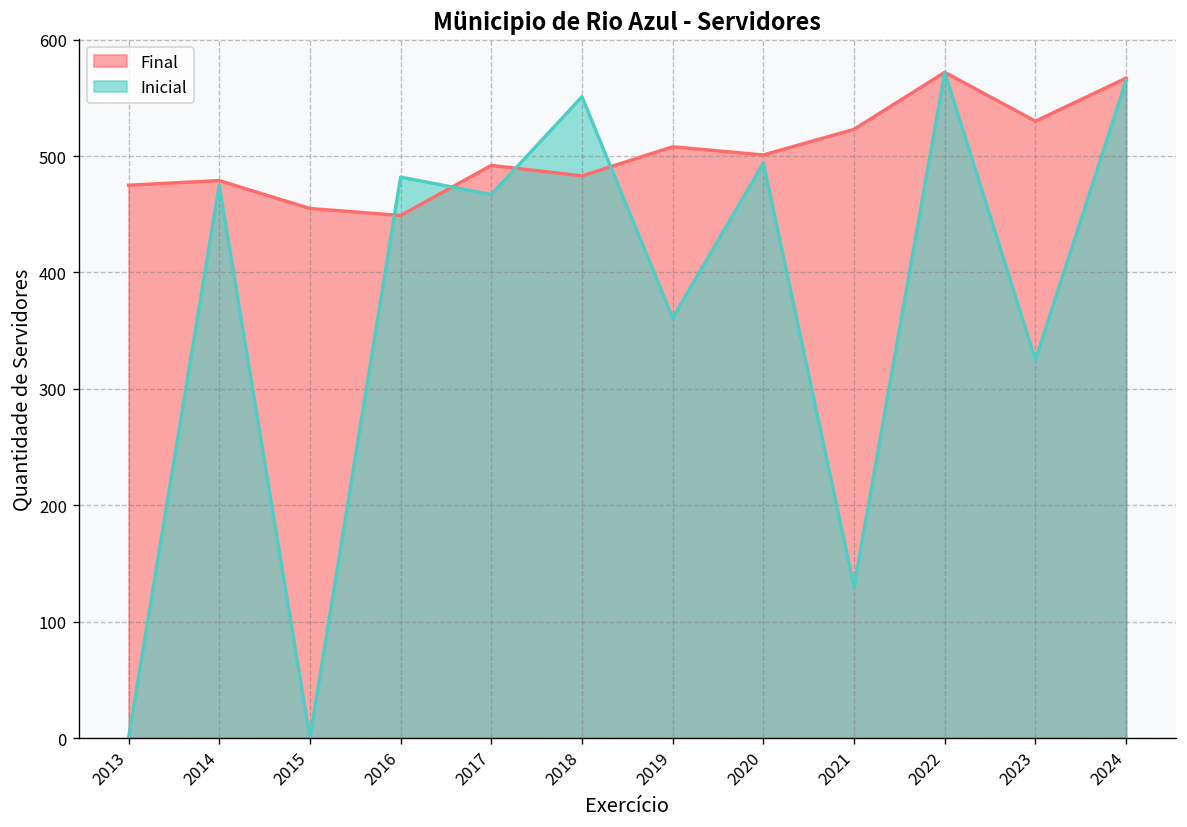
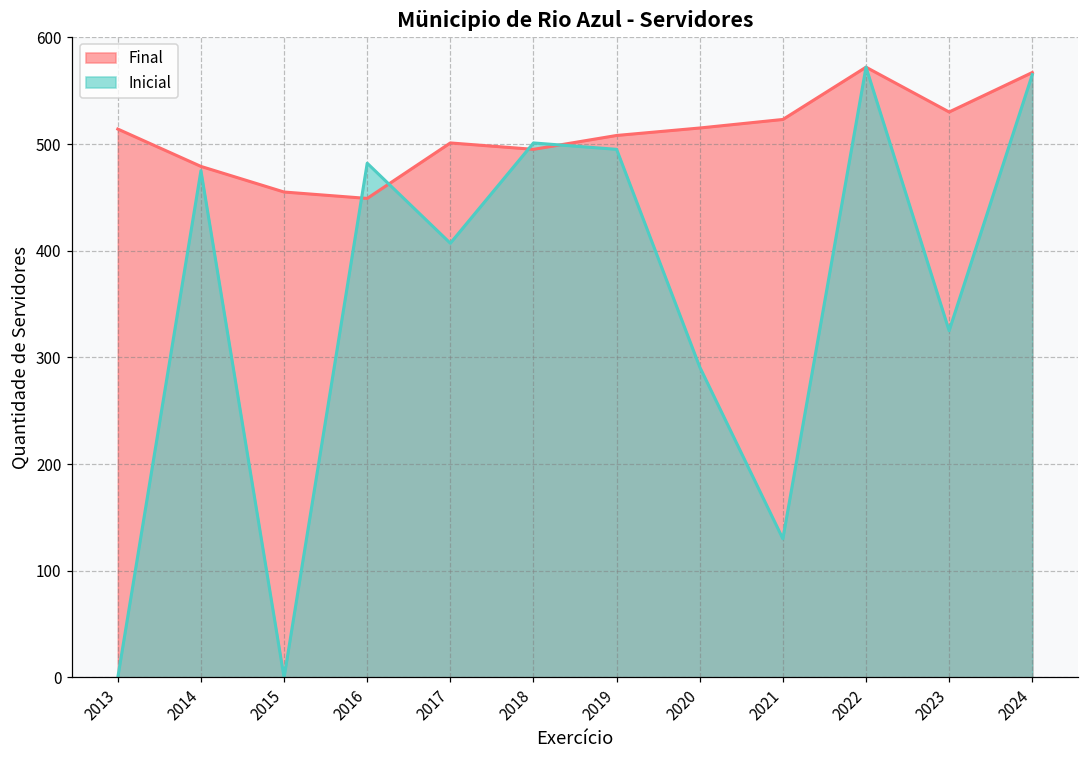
Final, 2013: 480 -> 510
Final, 2017: 490 -> 500
Inicial, 2017: 470 -> 410
Final, 2018: 480 -> 500
Inicial, 2018: 550 -> 500
Inicial, 2019: 360 -> 500
Final, 2020: 500 -> 520
Inicial, 2020: 490 -> 290
